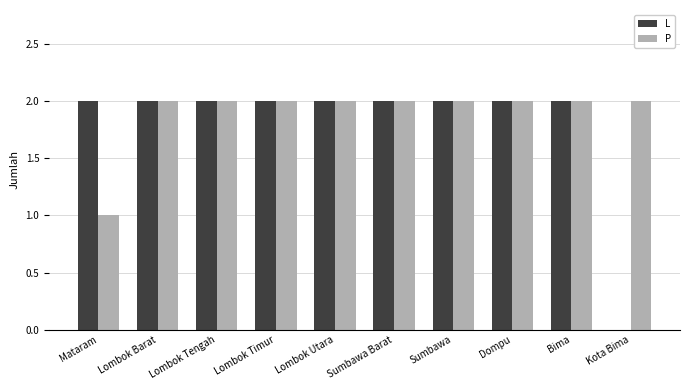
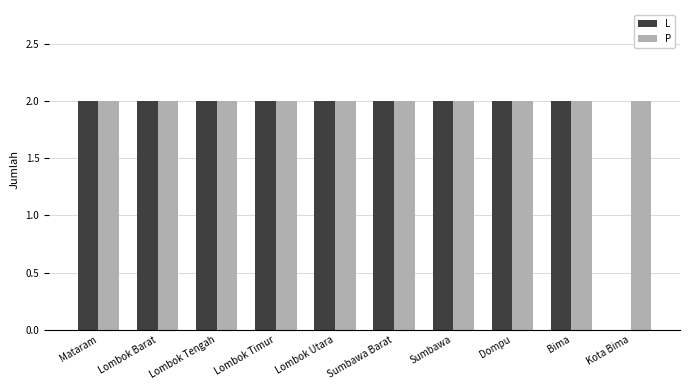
P, Mataram: 1 -> 2
